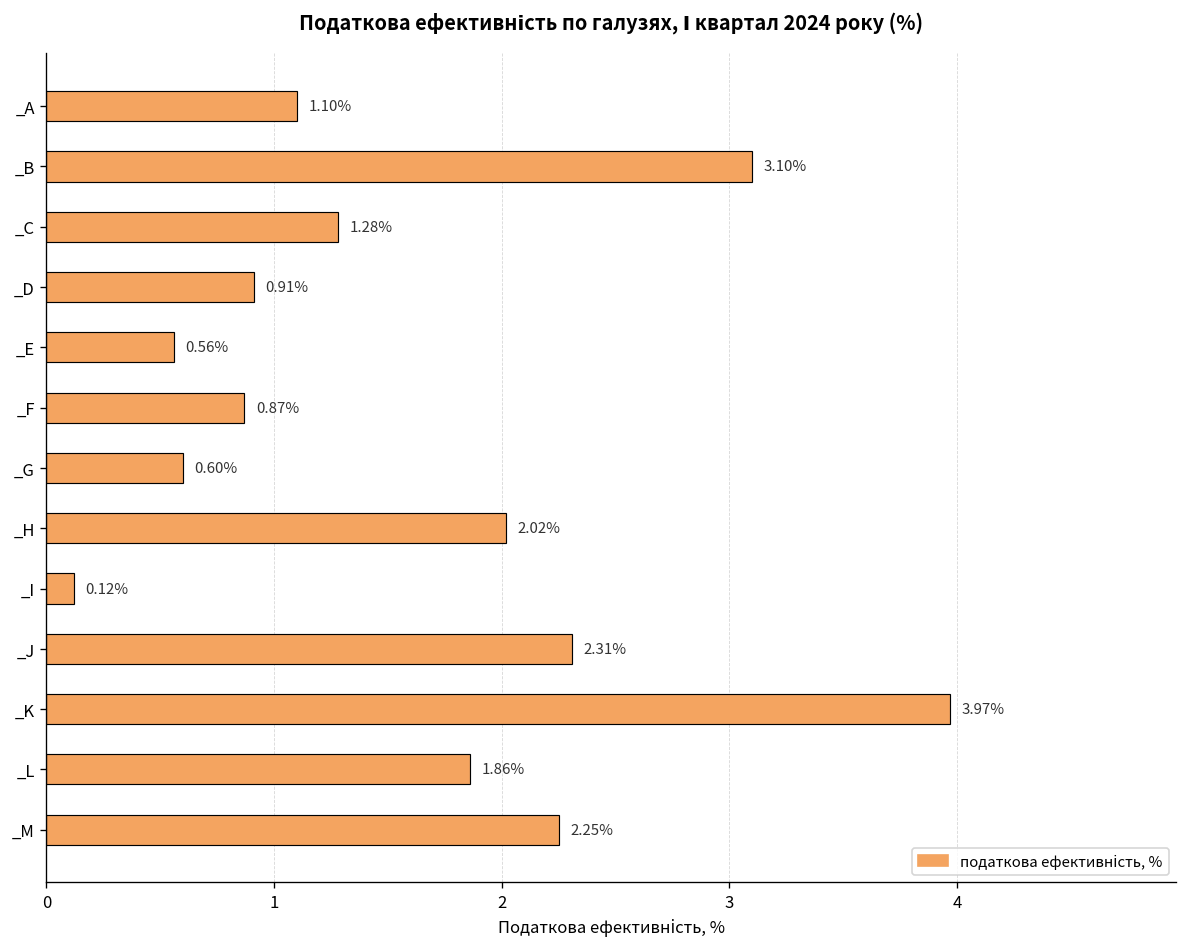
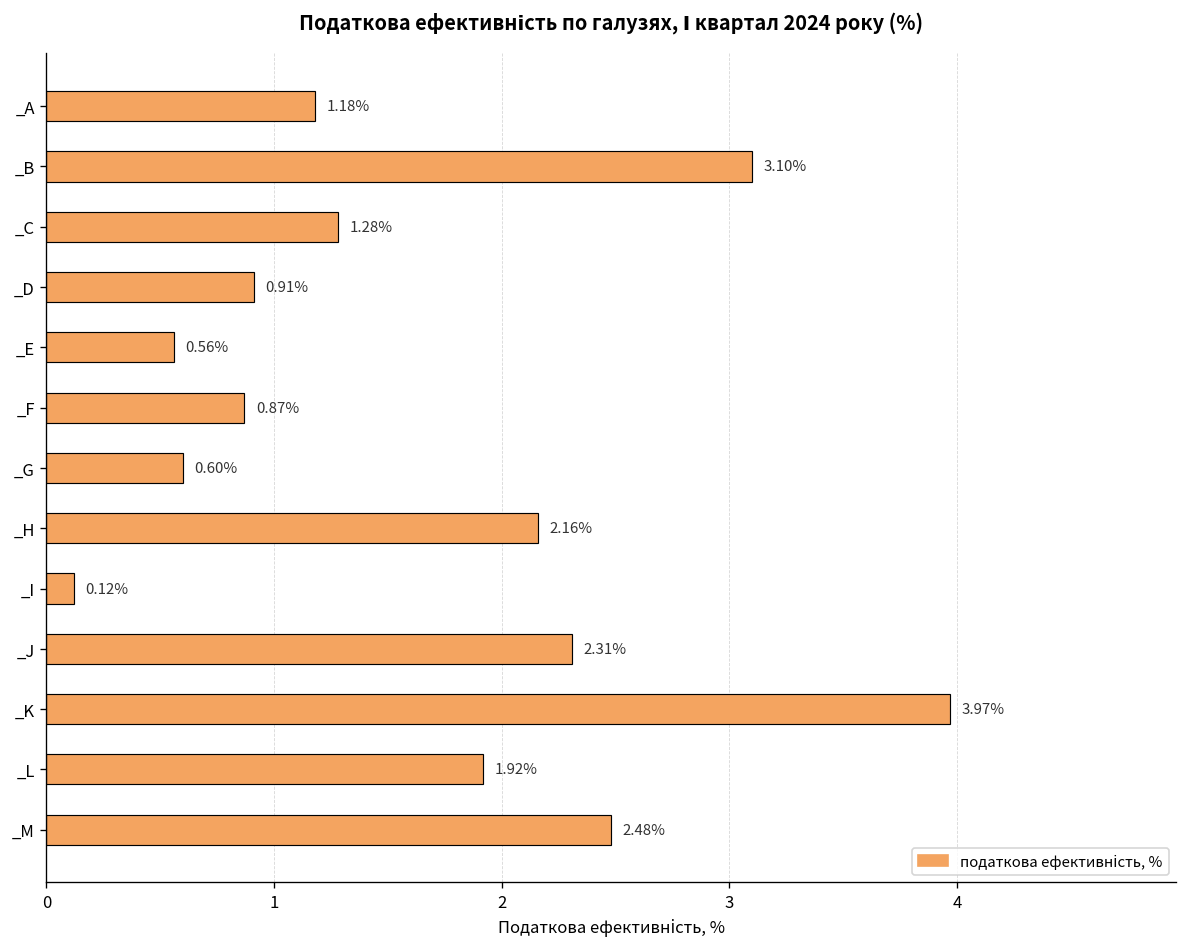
_A: 1.10% -> 1.18%
_H: 2.02% -> 2.16%
_L: 1.86% -> 1.92%
_M: 2.25% -> 2.48%
